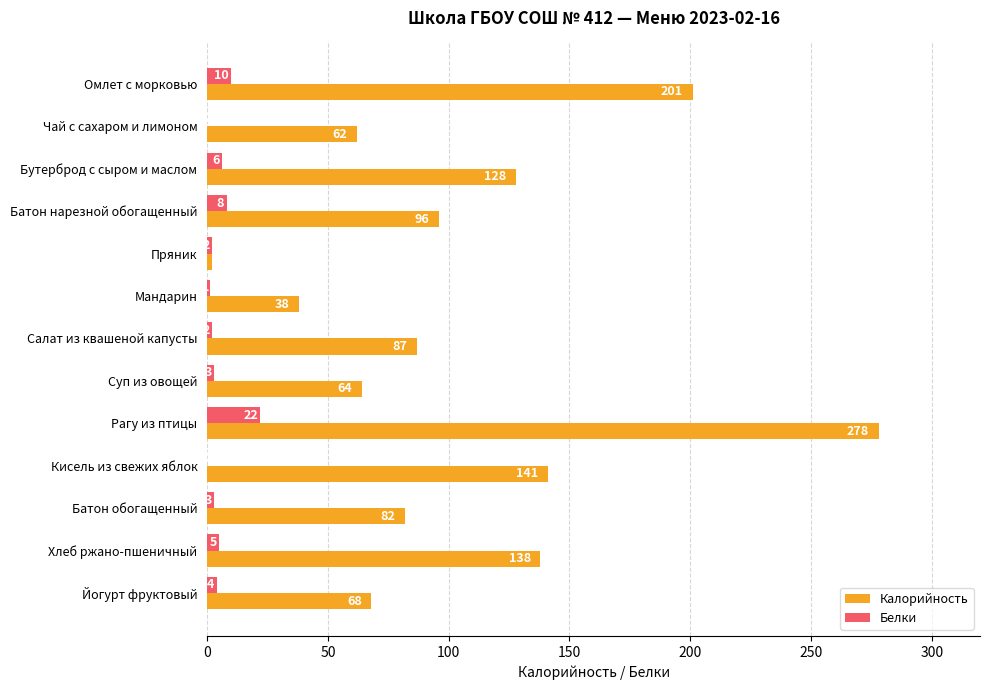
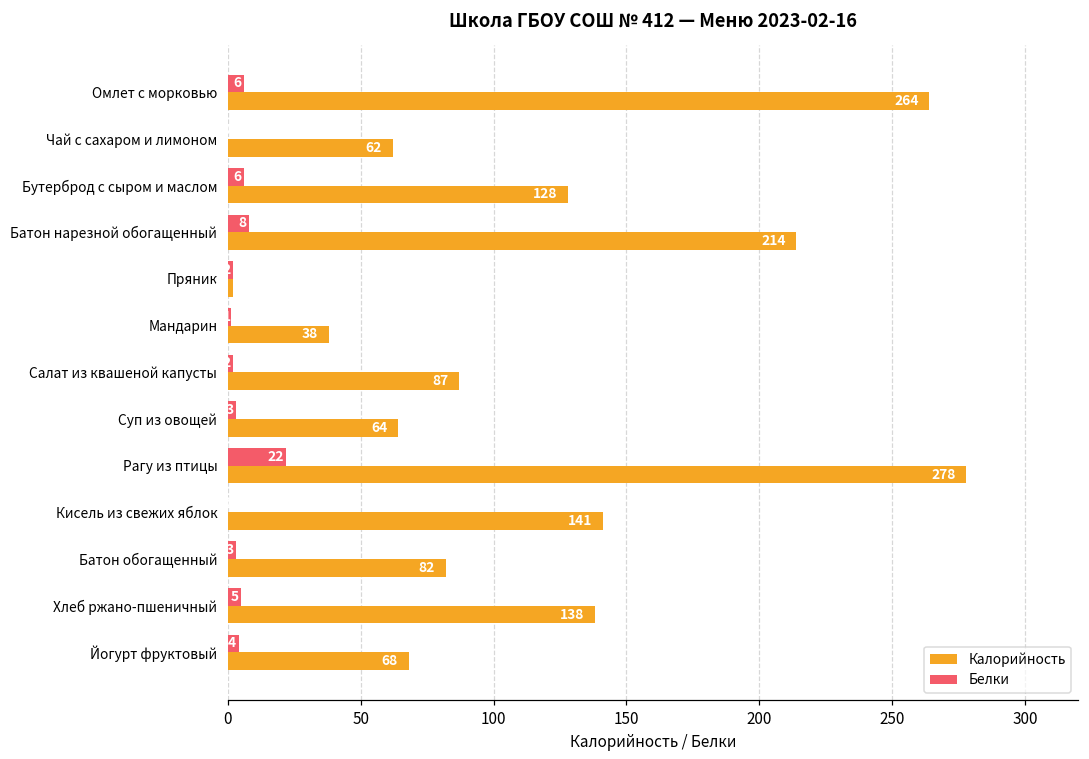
Белки, Омлет с морковью: 10 -> 6
Калорийность, Омлет с морковью: 201 -> 264
Калорийность, Батон нарезной обогащенный: 96 -> 214
